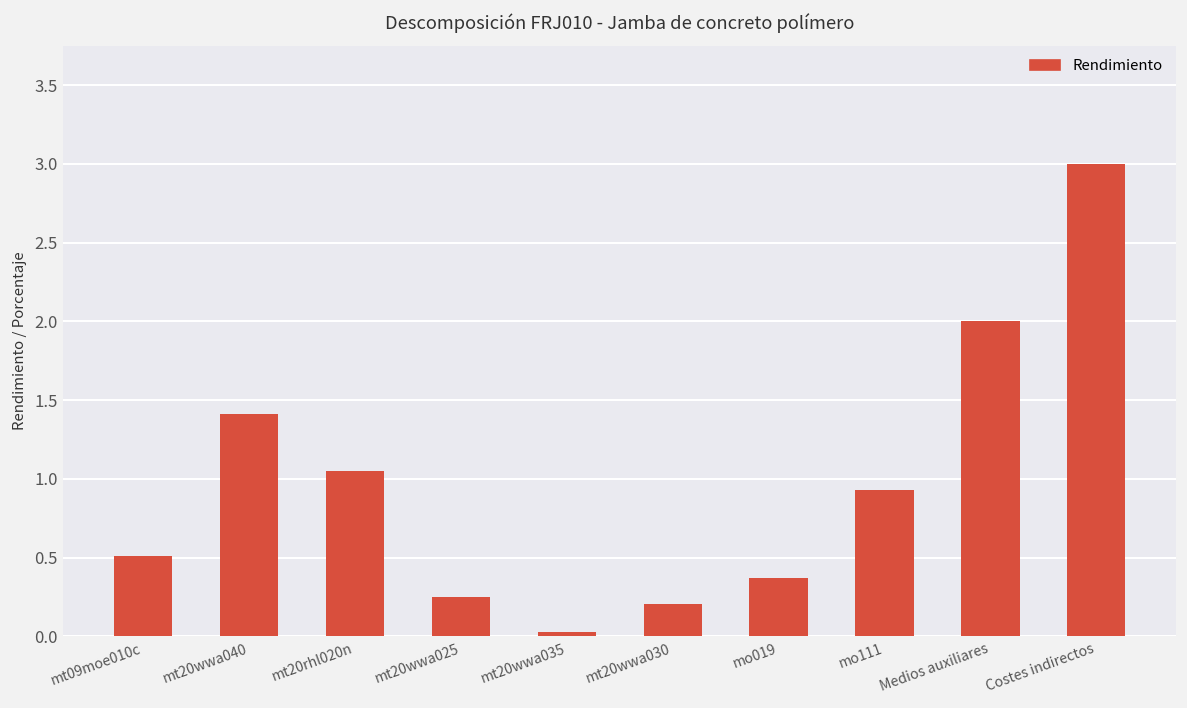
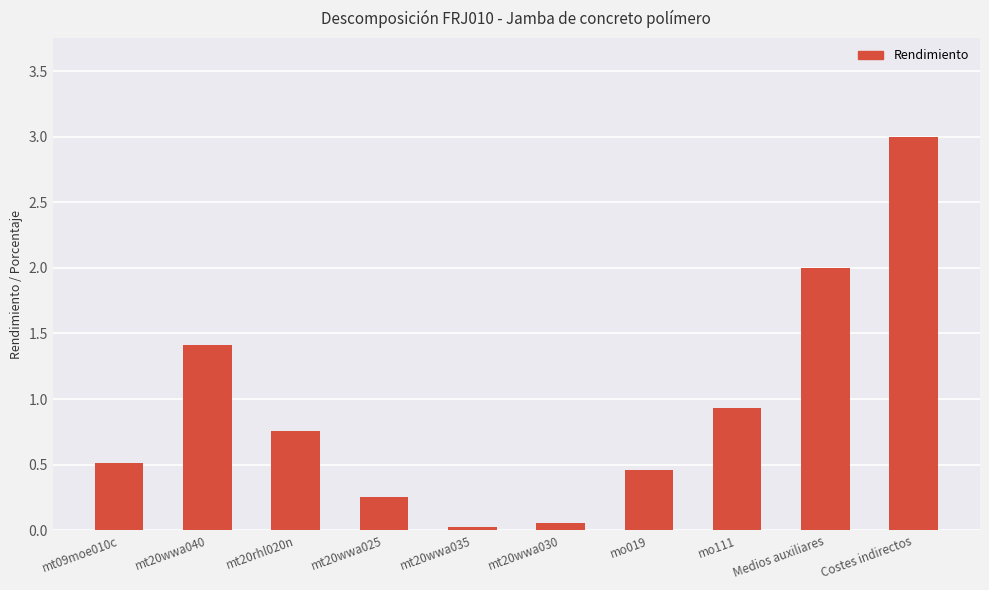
mt20rhl020n: 1.05 -> 0.76
mt20wwa030: 0.21 -> 0.06
mo019: 0.37 -> 0.46
